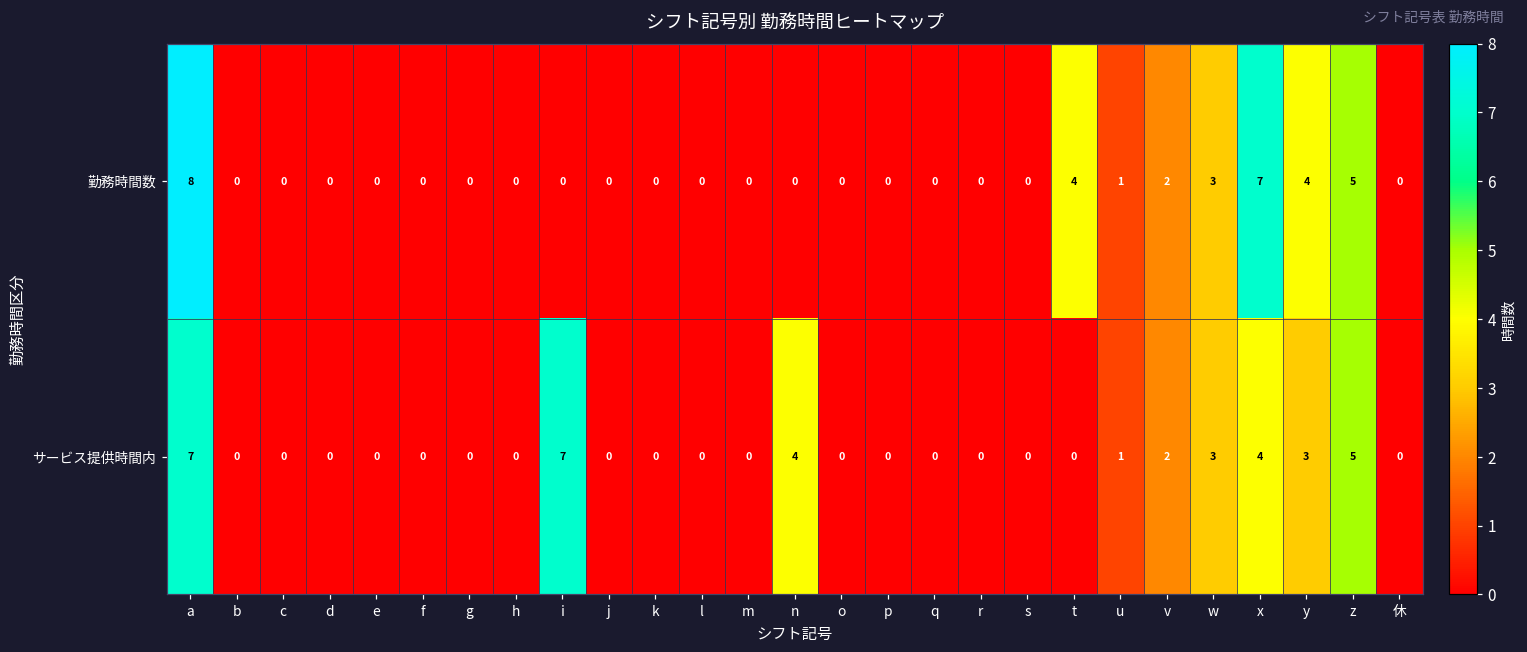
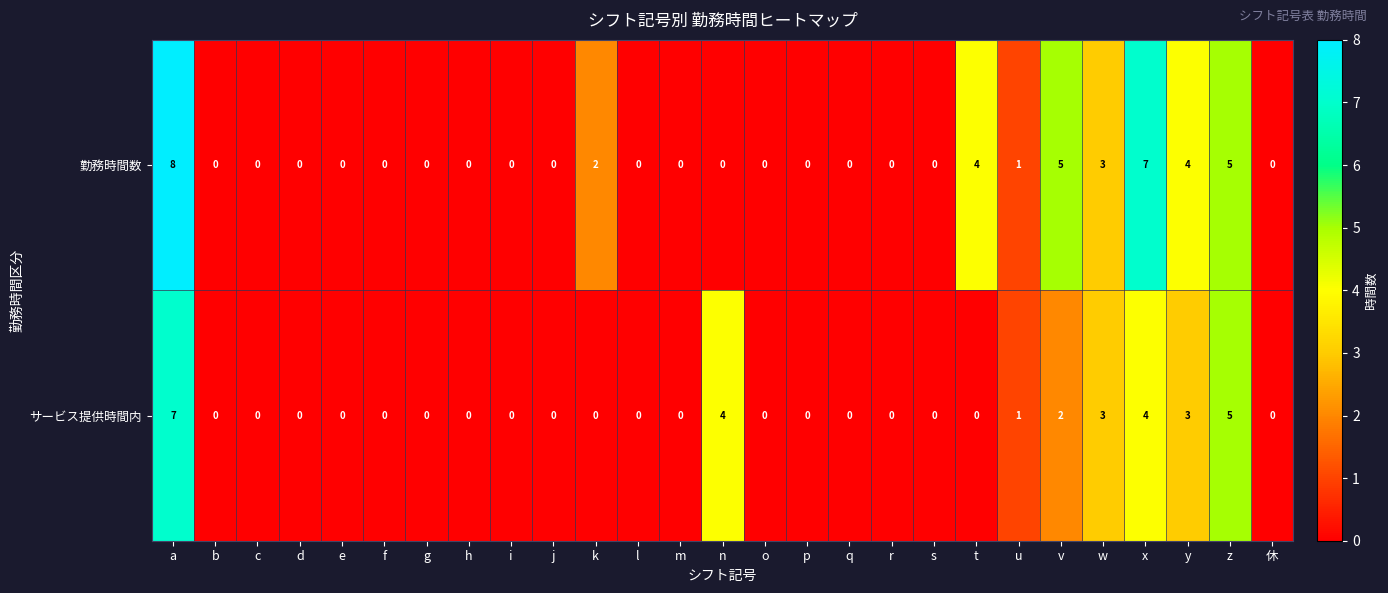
勤務時間数, k: 0 -> 2
勤務時間数, v: 2 -> 5
サービス提供時間内, i: 7 -> 0
